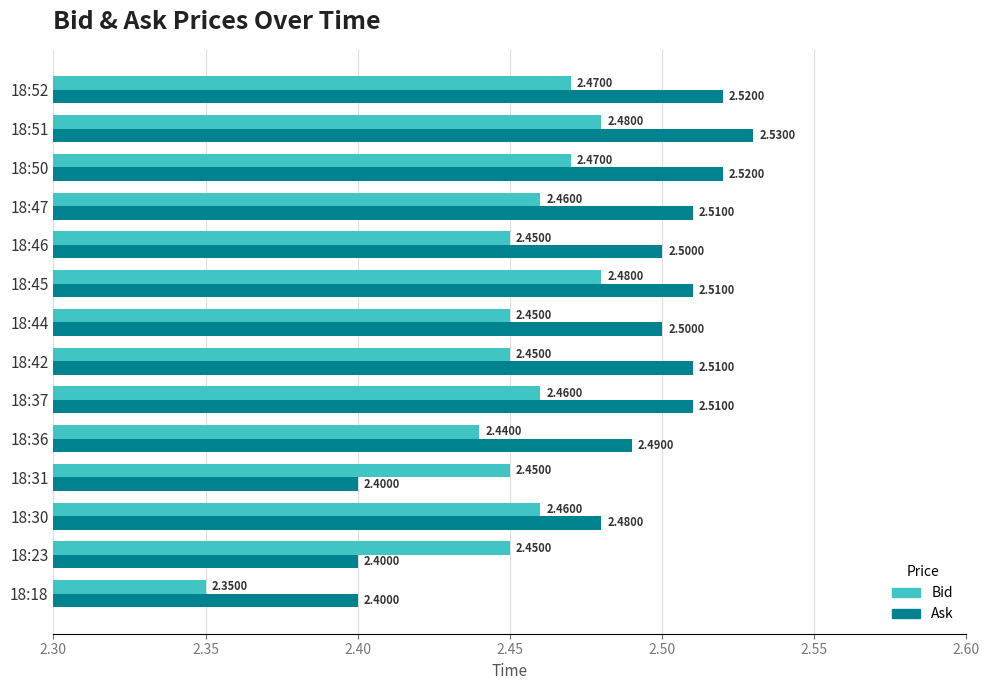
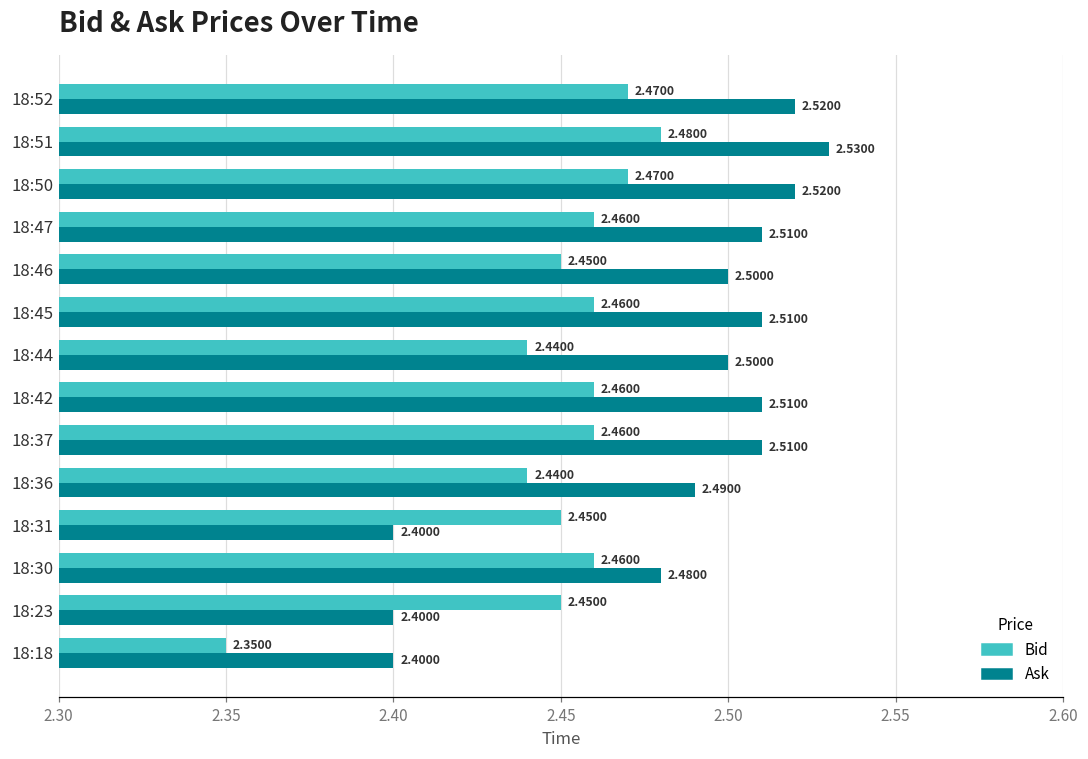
Bid, 18:45: 2.4800 -> 2.4600
Bid, 18:44: 2.4500 -> 2.4400
Bid, 18:42: 2.4500 -> 2.4600
